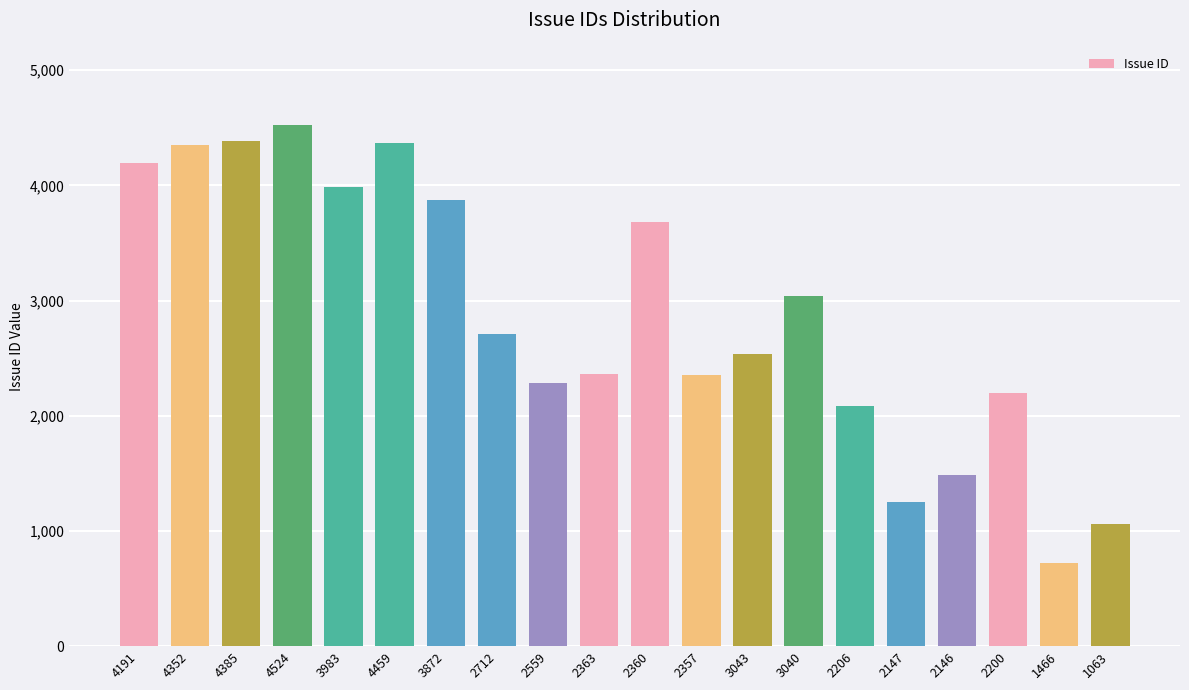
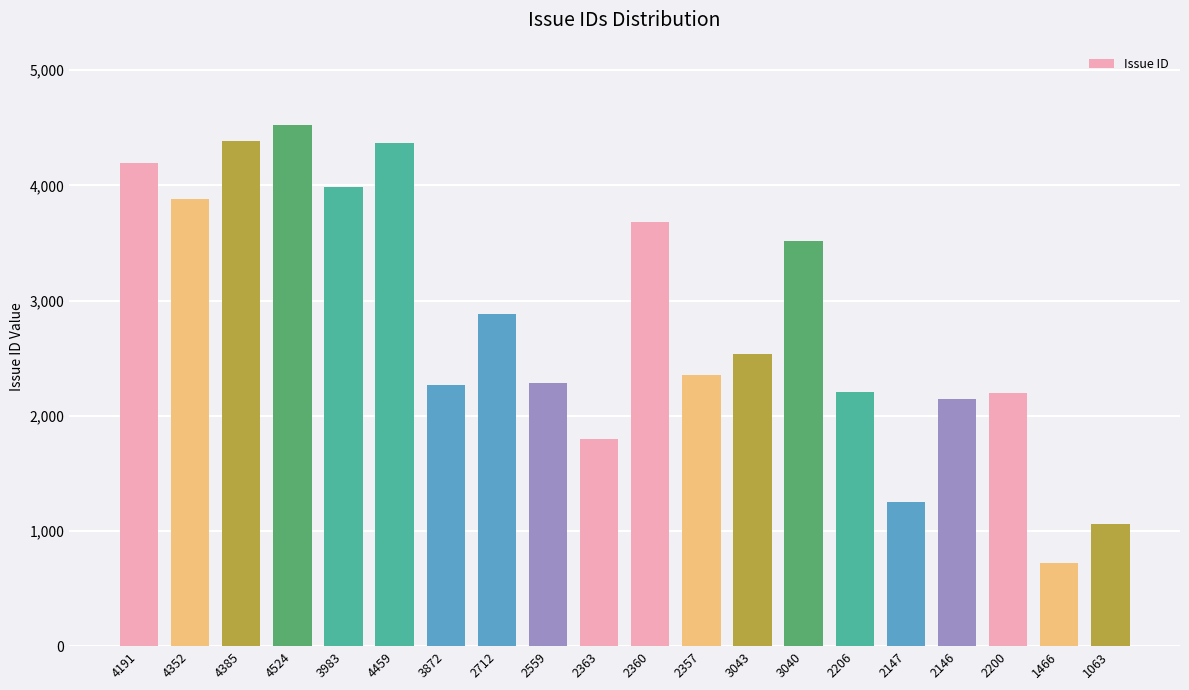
4352: 4,350 -> 3,880
3872: 3,870 -> 2,270
2712: 2,710 -> 2,880
2363: 2,360 -> 1,800
3040: 3,040 -> 3,520
2206: 2,090 -> 2,210
2146: 1,480 -> 2,150
